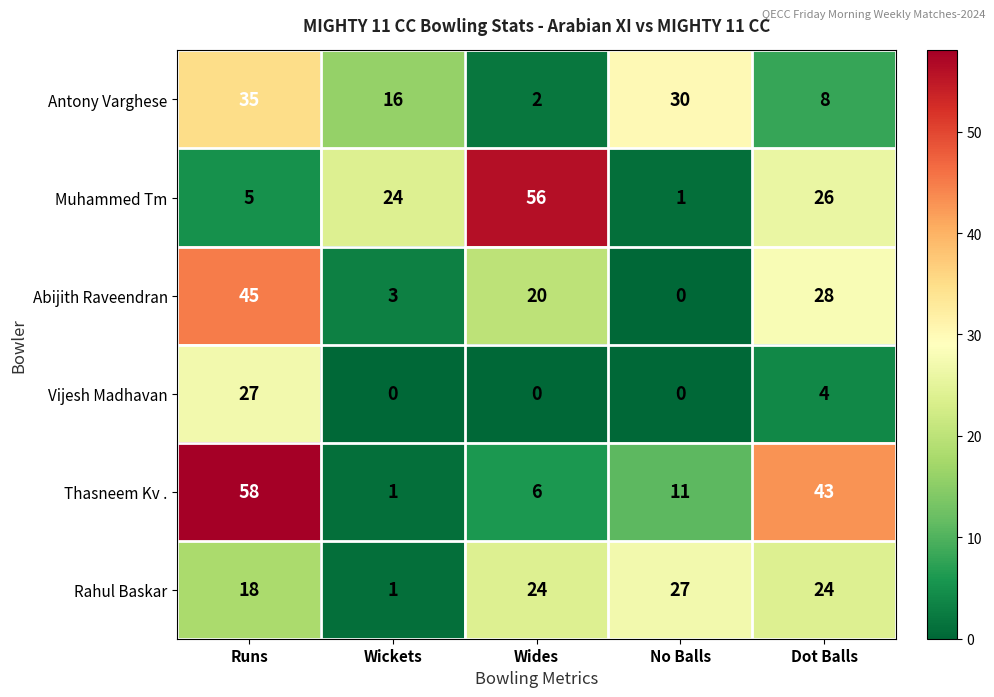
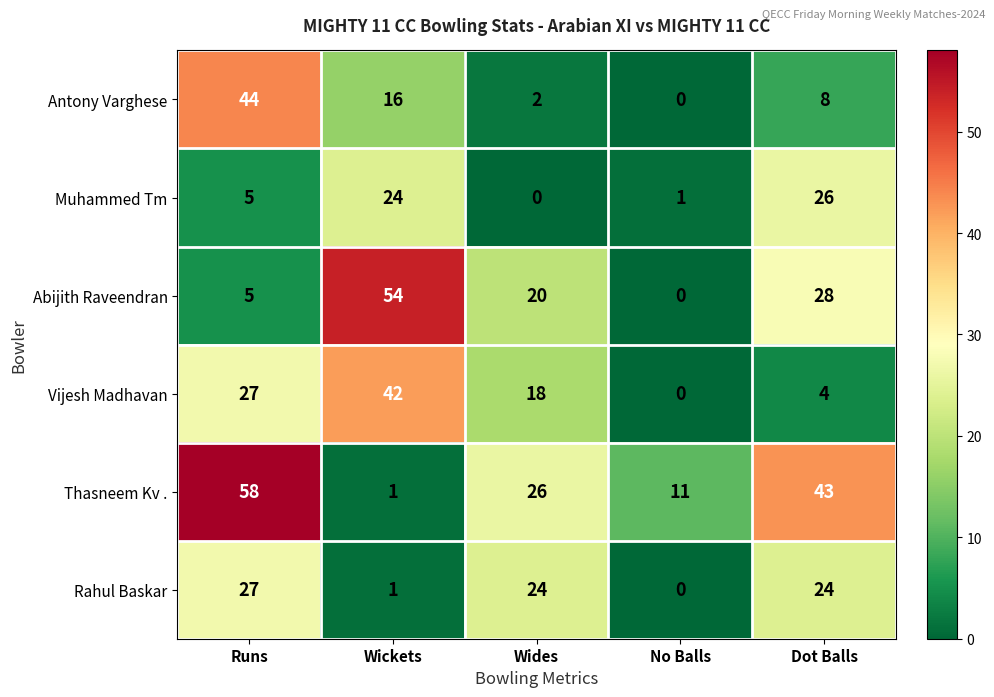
Antony Varghese, Runs: 35 -> 44
Antony Varghese, No Balls: 30 -> 0
Muhammed Tm, Wides: 56 -> 0
Abijith Raveendran, Runs: 45 -> 5
Abijith Raveendran, Wickets: 3 -> 54
Vijesh Madhavan, Wickets: 0 -> 42
Vijesh Madhavan, Wides: 0 -> 18
Thasneem Kv ., Wides: 6 -> 26
Rahul Baskar, Runs: 18 -> 27
Rahul Baskar, No Balls: 27 -> 0
